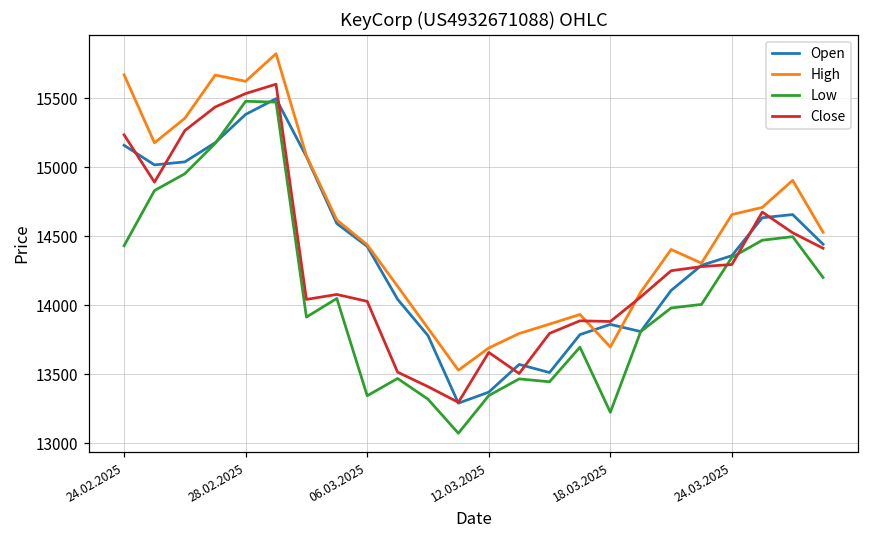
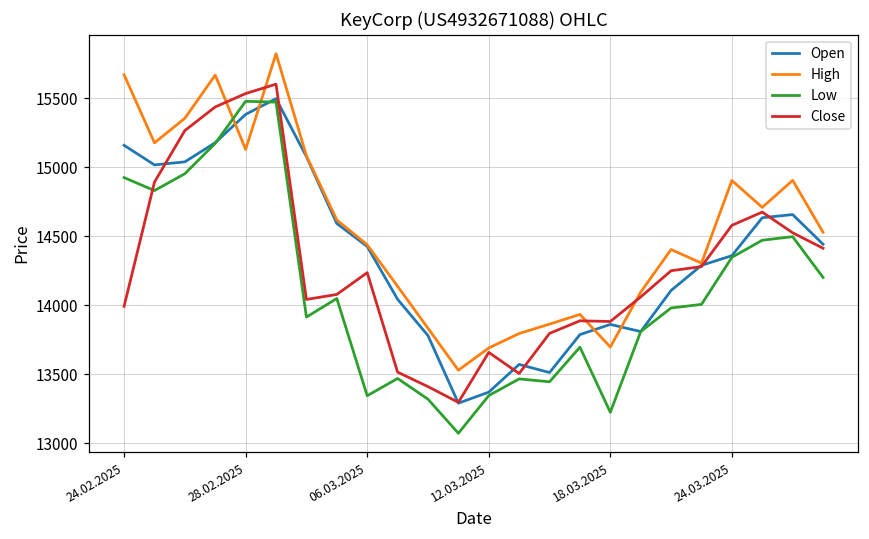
Low, 24.02.2025: 14430 -> 14930
Close, 24.02.2025: 15240 -> 13990
High, 28.02.2025: 15620 -> 15130
Close, 06.03.2025: 14030 -> 14240
High, 24.03.2025: 14660 -> 14900
Close, 24.03.2025: 14300 -> 14580
